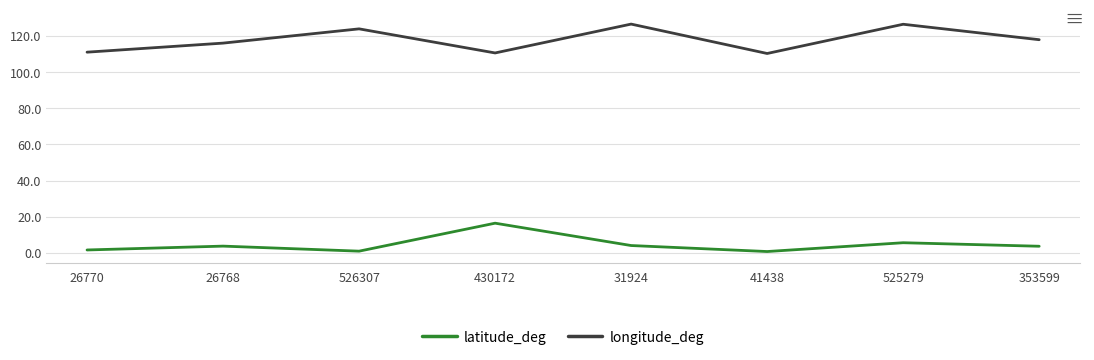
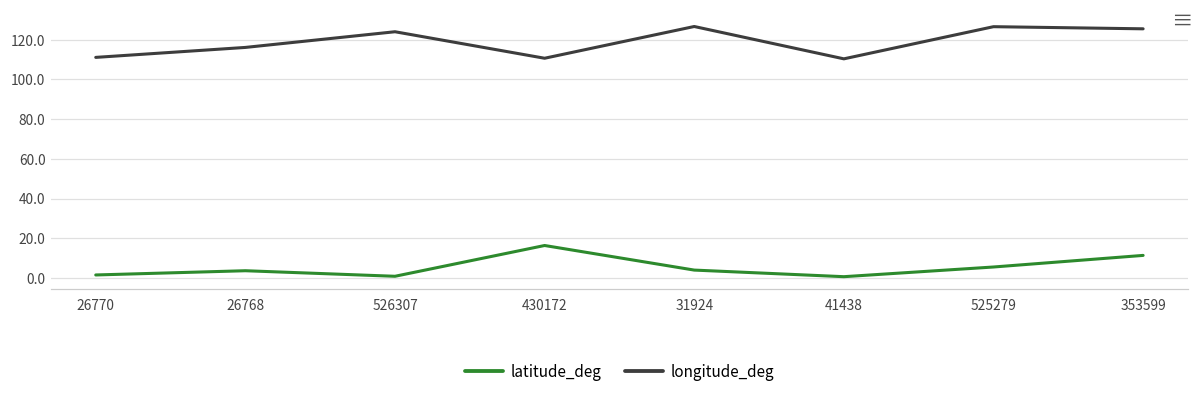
latitude_deg, 353599: 4 -> 11
longitude_deg, 353599: 118 -> 126
